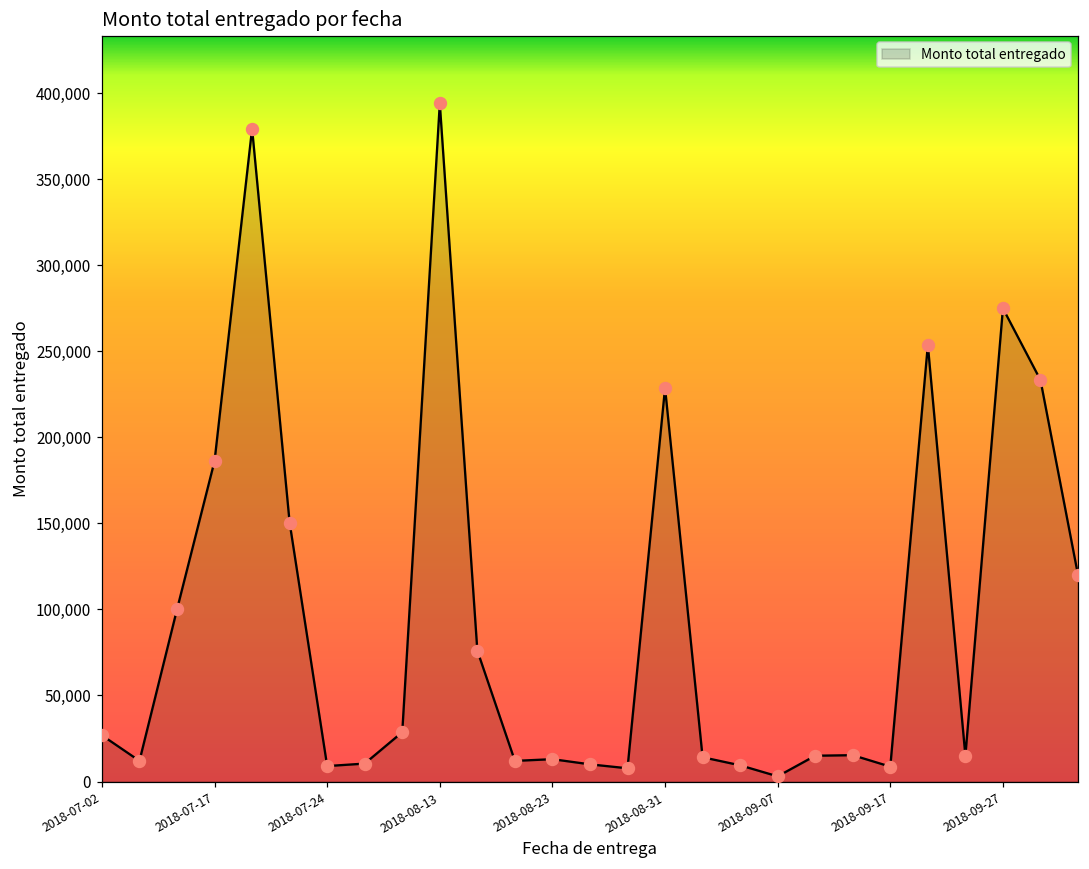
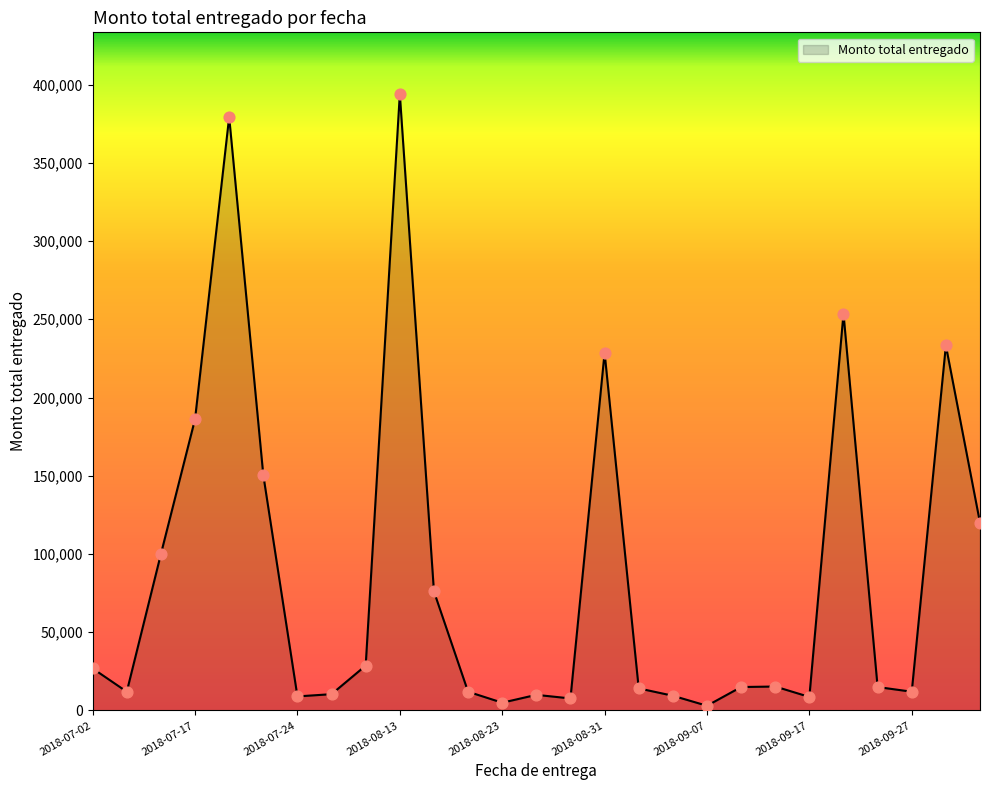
2018-08-23: 13,000 -> 5,000
2018-09-27: 275,000 -> 12,000
